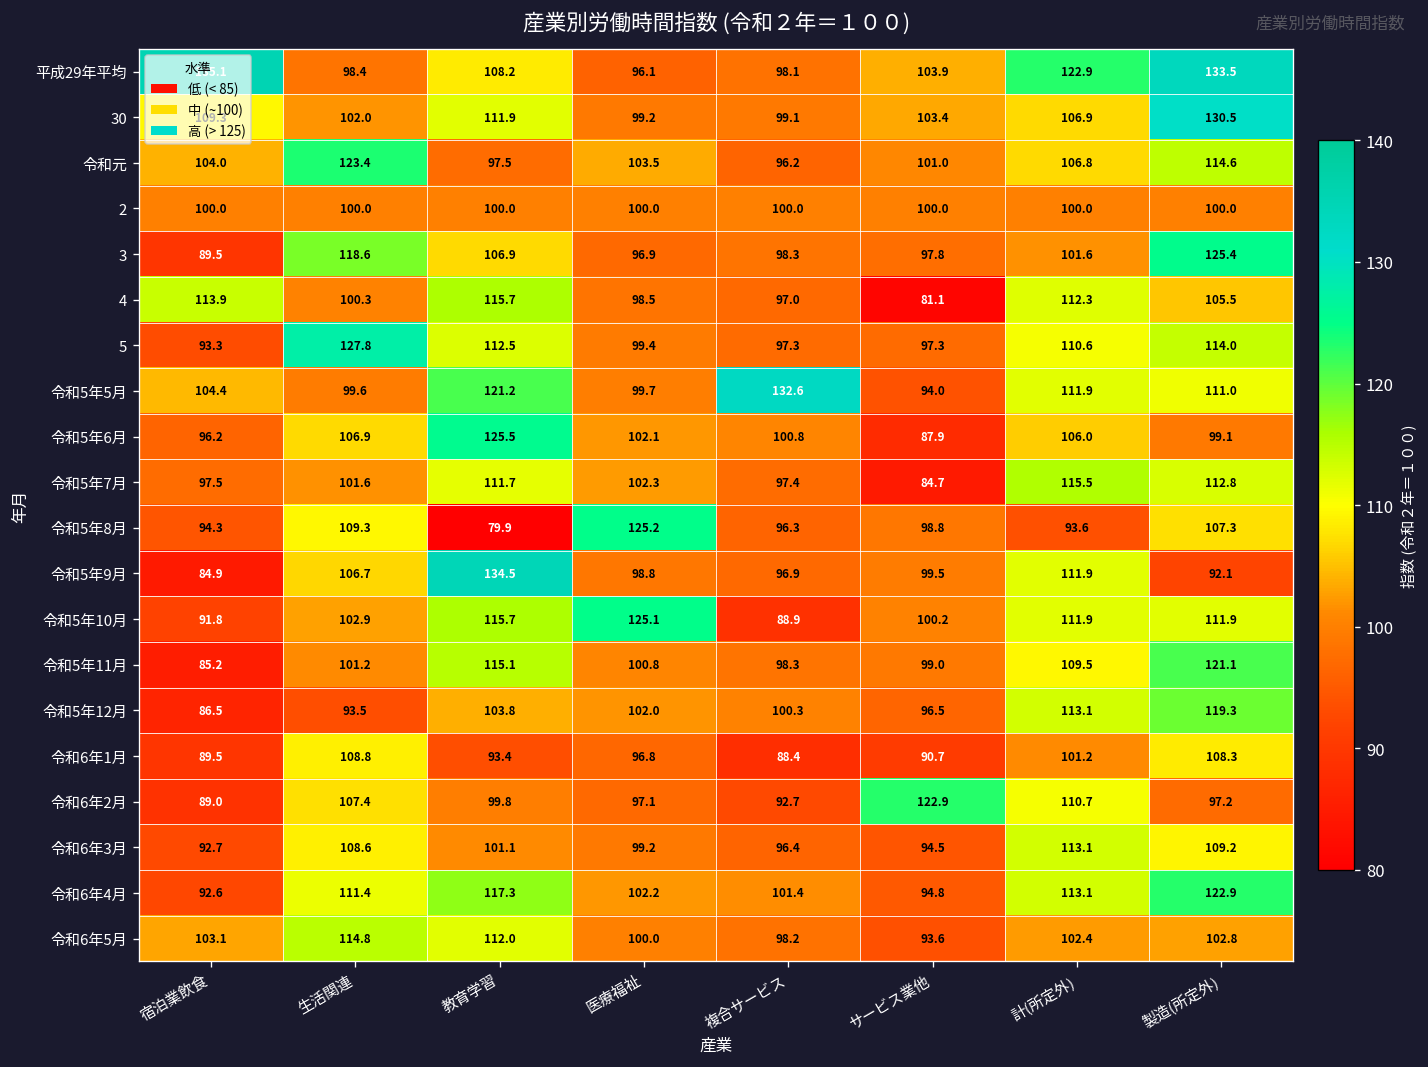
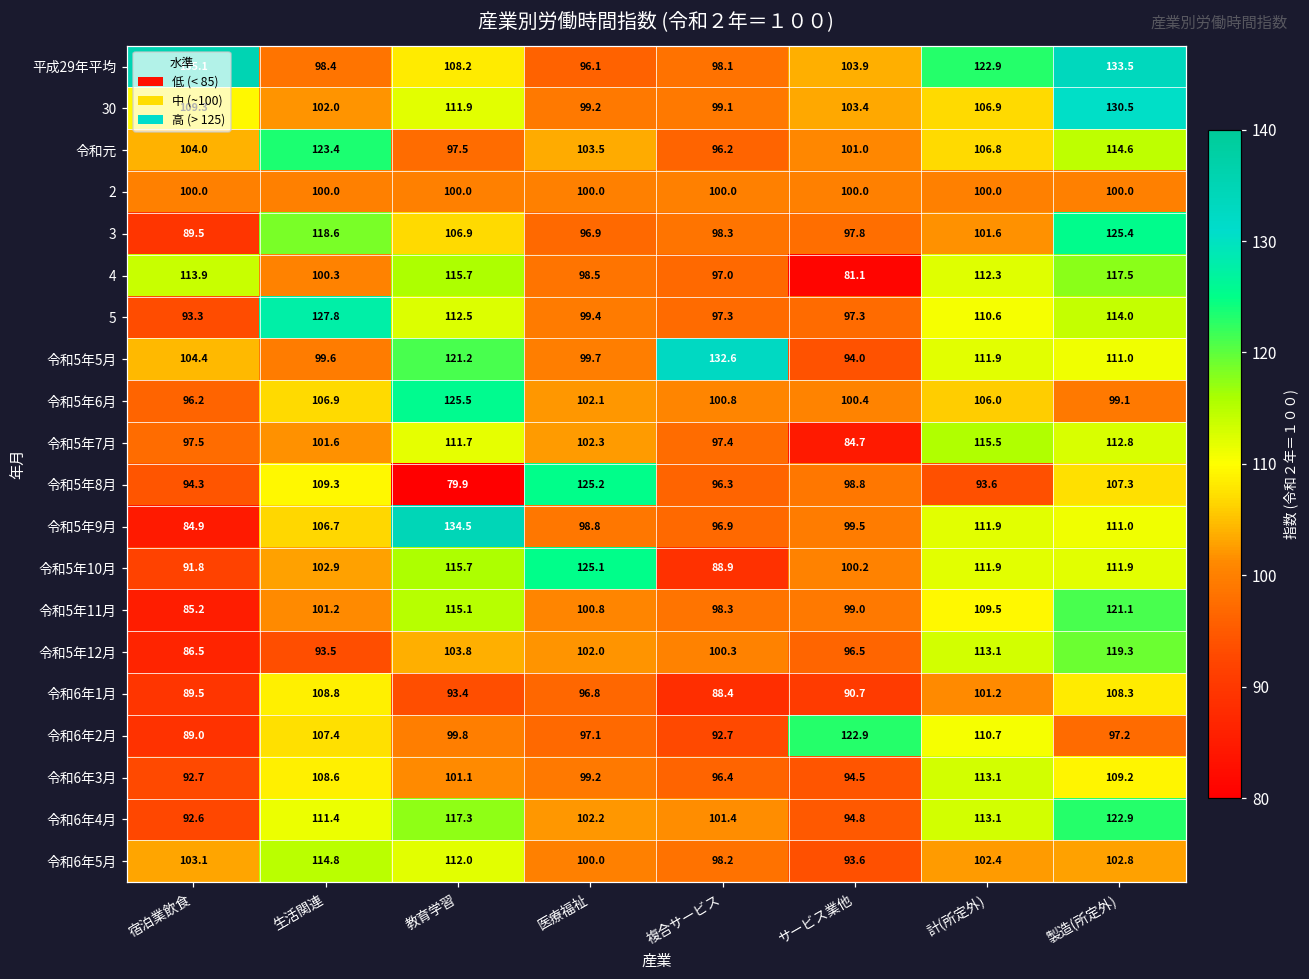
4, 製造(所定外): 105.5 -> 117.5
令和5年6月, サービス業他: 87.9 -> 100.4
令和5年9月, 製造(所定外): 92.1 -> 111.0
